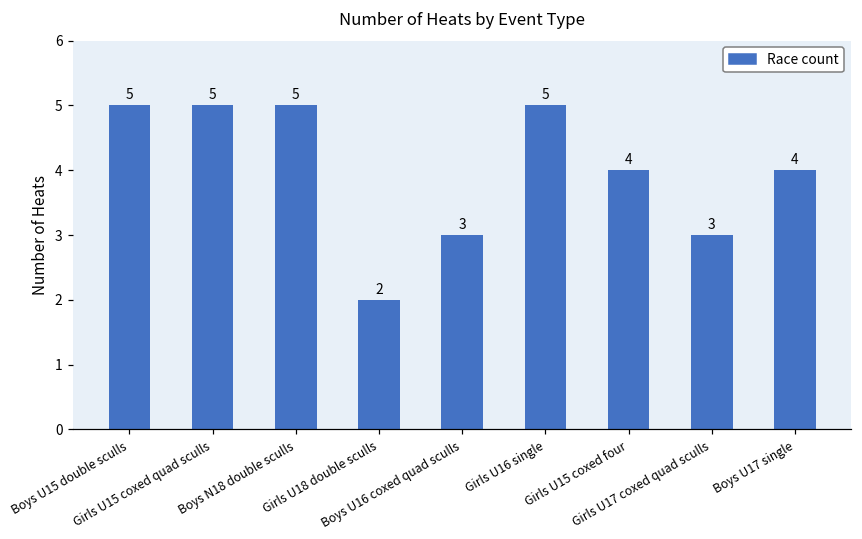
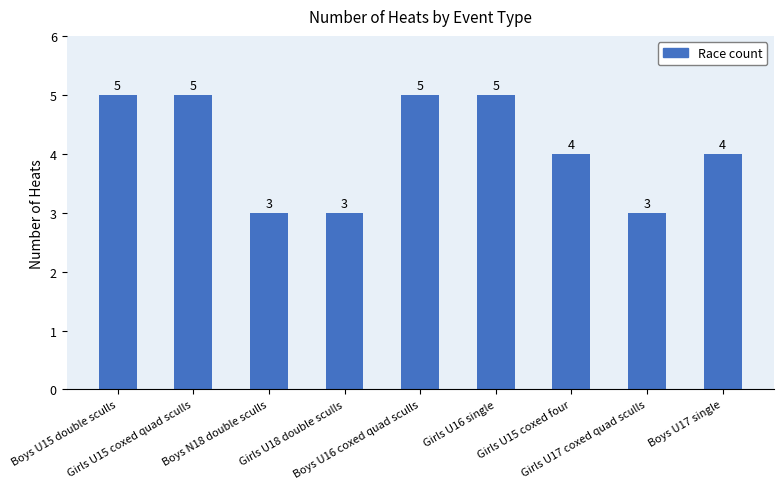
Boys N18 double sculls: 5 -> 3
Girls U18 double sculls: 2 -> 3
Boys U16 coxed quad sculls: 3 -> 5
